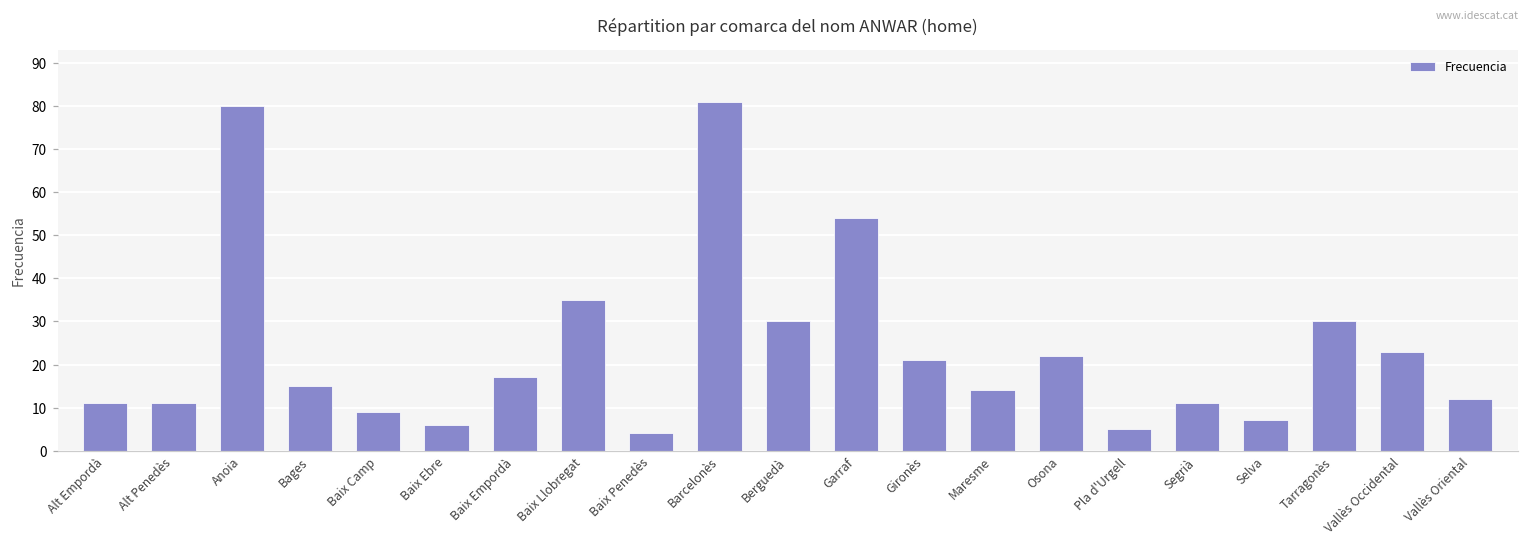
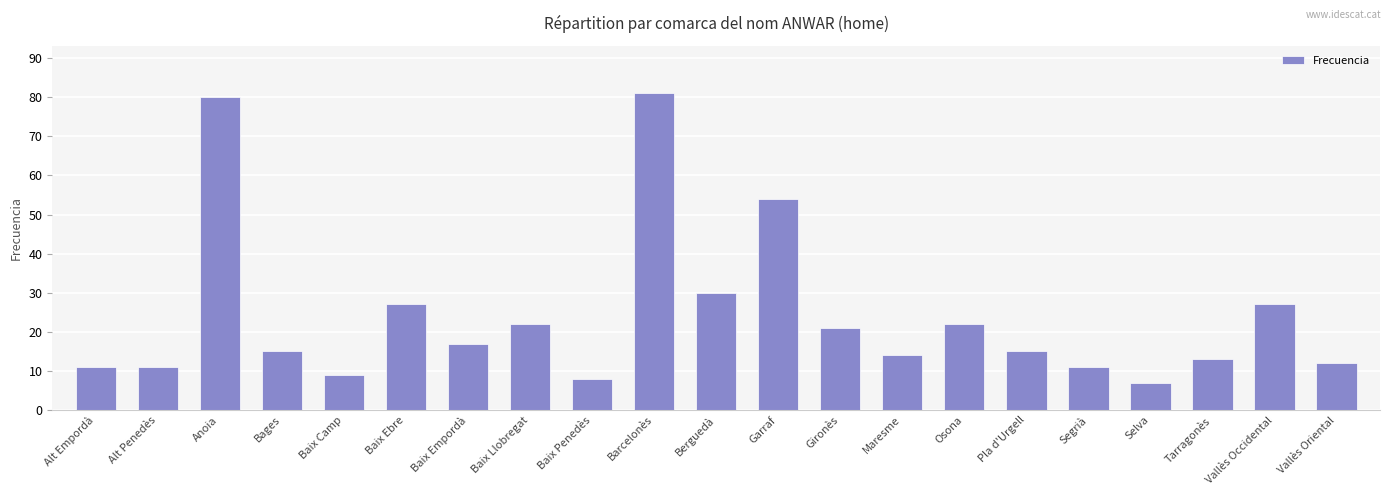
Baix Ebre: 6 -> 27
Baix Llobregat: 35 -> 22
Baix Penedès: 4 -> 8
Pla d'Urgell: 5 -> 15
Tarragonès: 30 -> 13
Vallès Occidental: 23 -> 27
